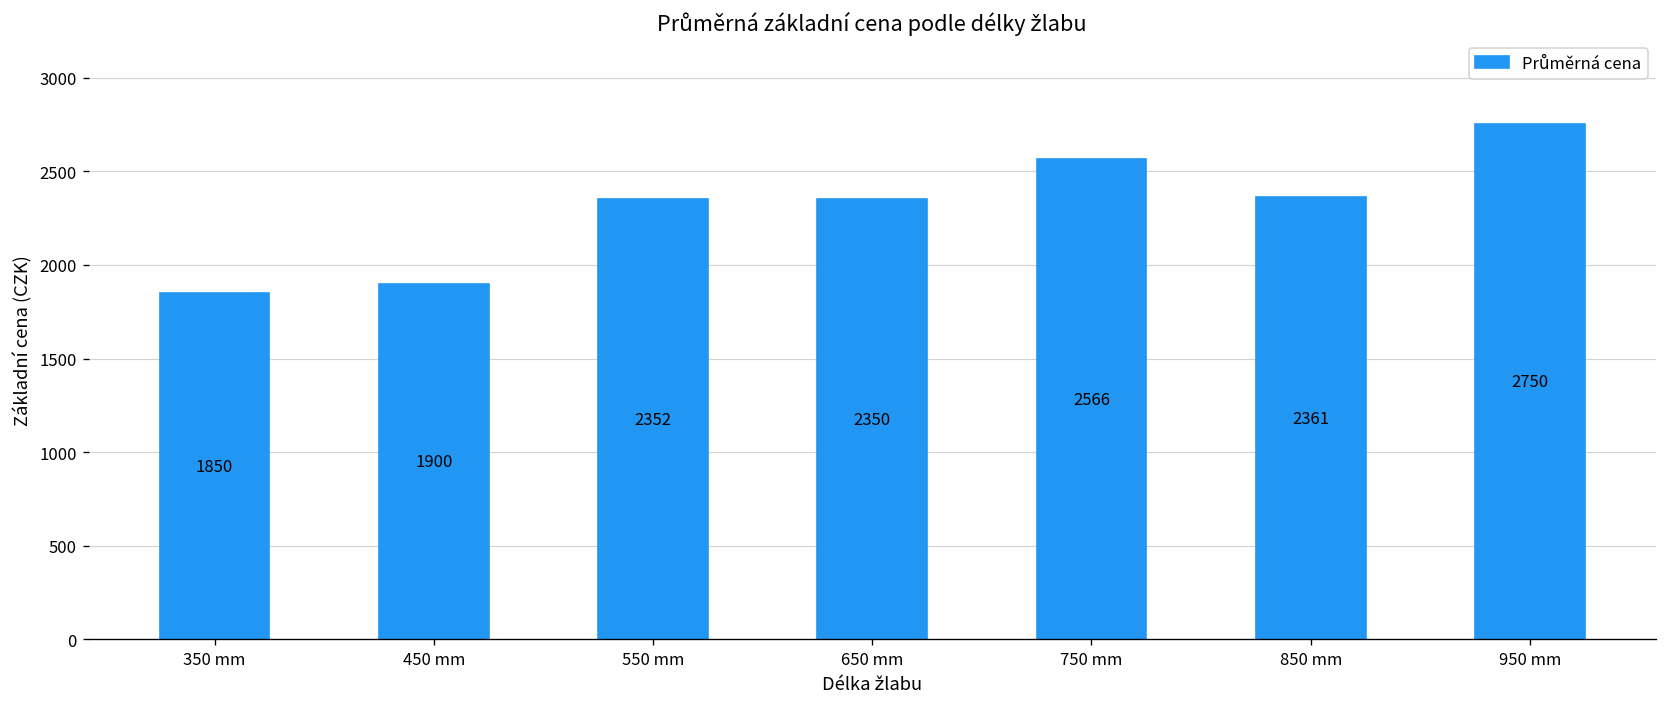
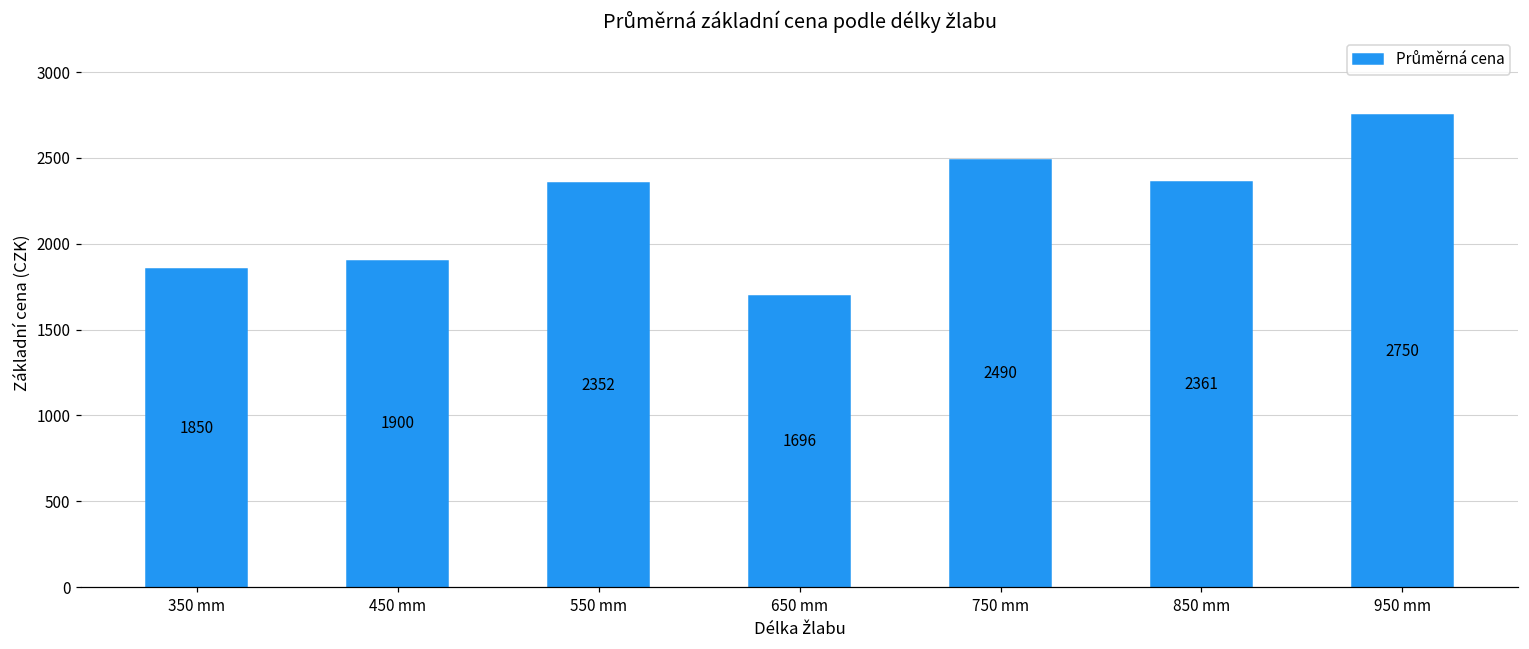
650 mm: 2350 -> 1696
750 mm: 2566 -> 2490
